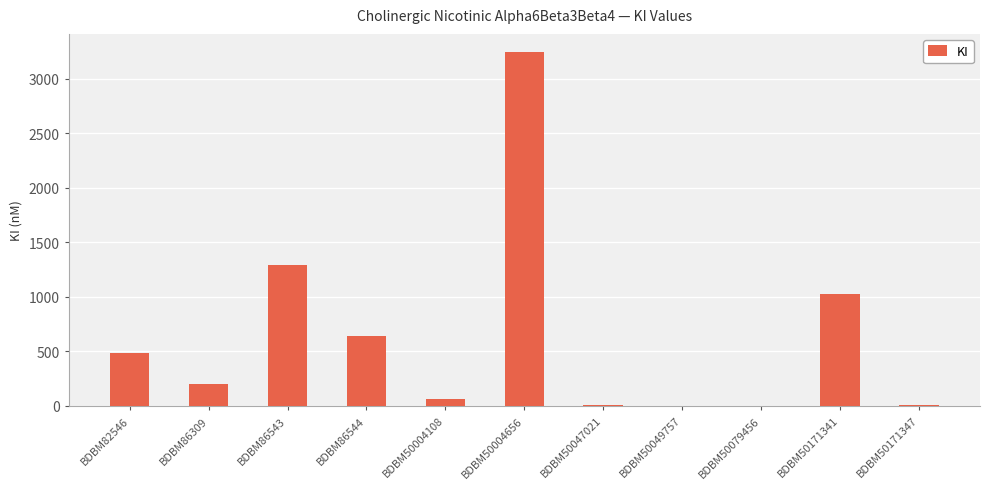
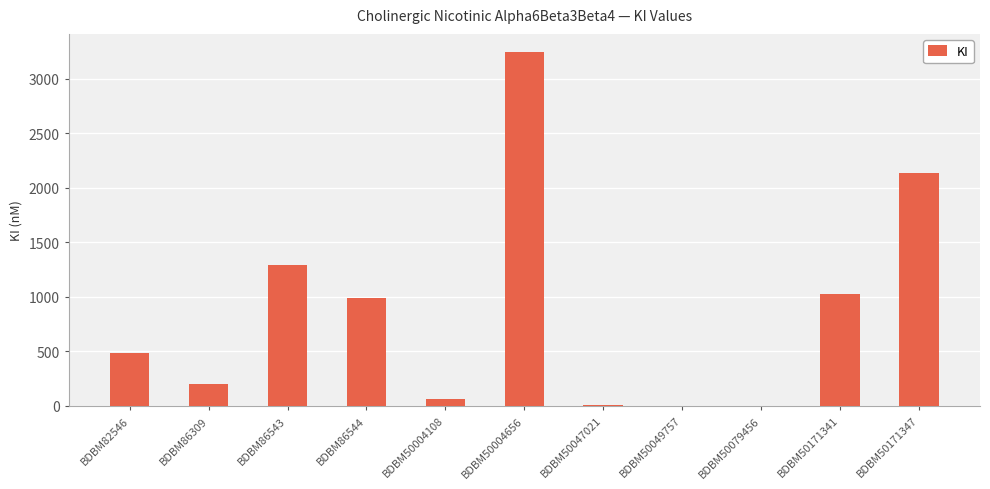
BDBM86544: 640 -> 990
BDBM50171347: 10 -> 2140
